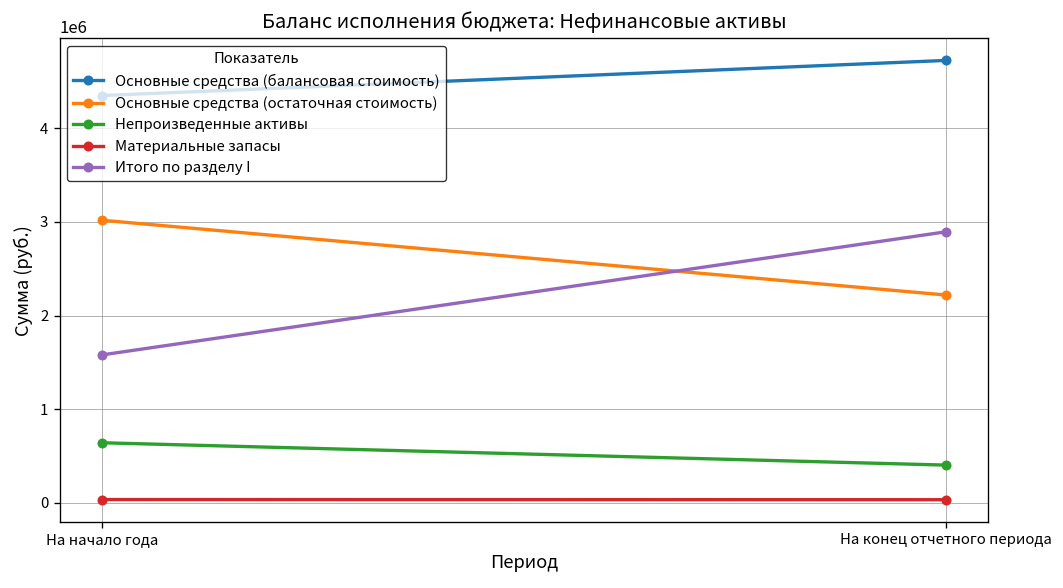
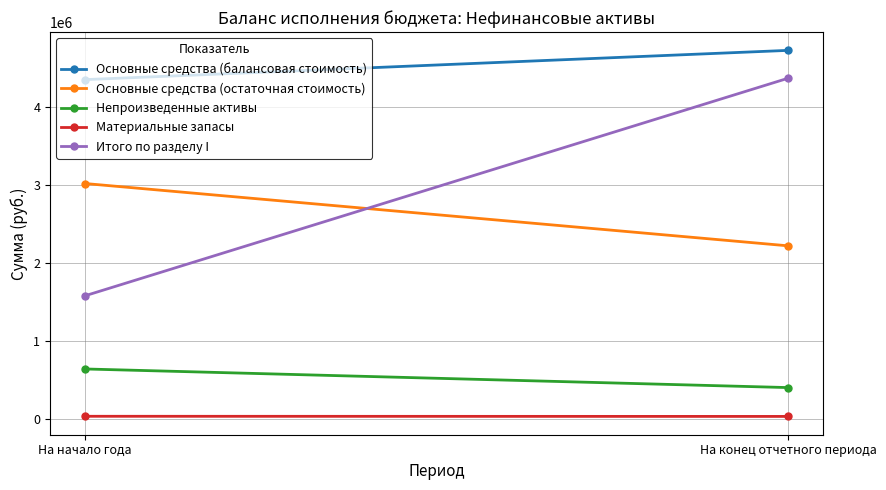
Итого по разделу I, На конец отчетного периода: 2900000 -> 4400000
